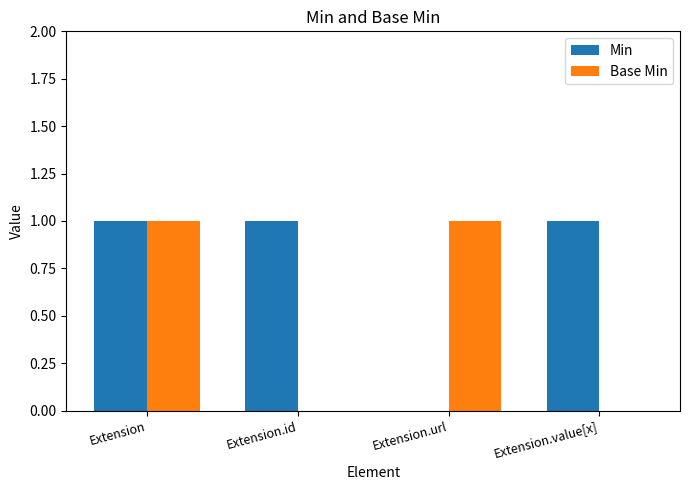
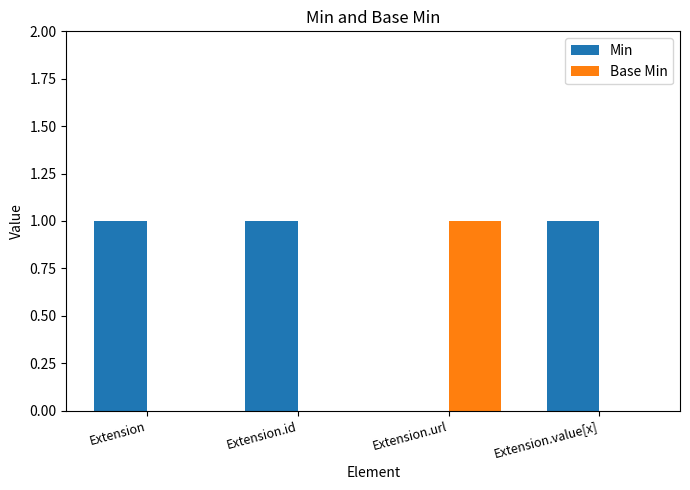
Base Min, Extension: 1 -> 0
